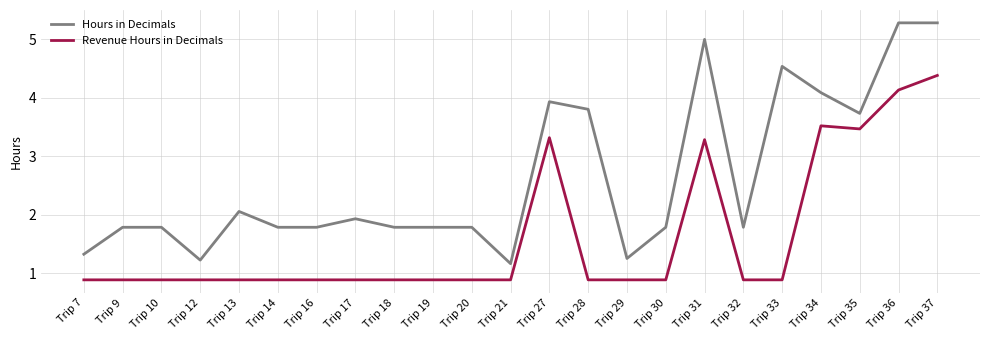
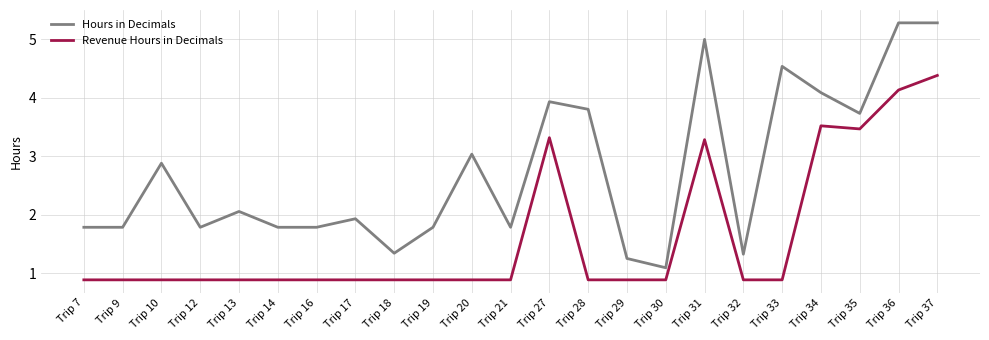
Hours in Decimals, Trip 7: 1.3 -> 1.8
Hours in Decimals, Trip 10: 1.8 -> 2.9
Hours in Decimals, Trip 12: 1.2 -> 1.8
Hours in Decimals, Trip 18: 1.8 -> 1.3
Hours in Decimals, Trip 20: 1.8 -> 3.0
Hours in Decimals, Trip 21: 1.2 -> 1.8
Hours in Decimals, Trip 30: 1.8 -> 1.1
Hours in Decimals, Trip 32: 1.8 -> 1.3
